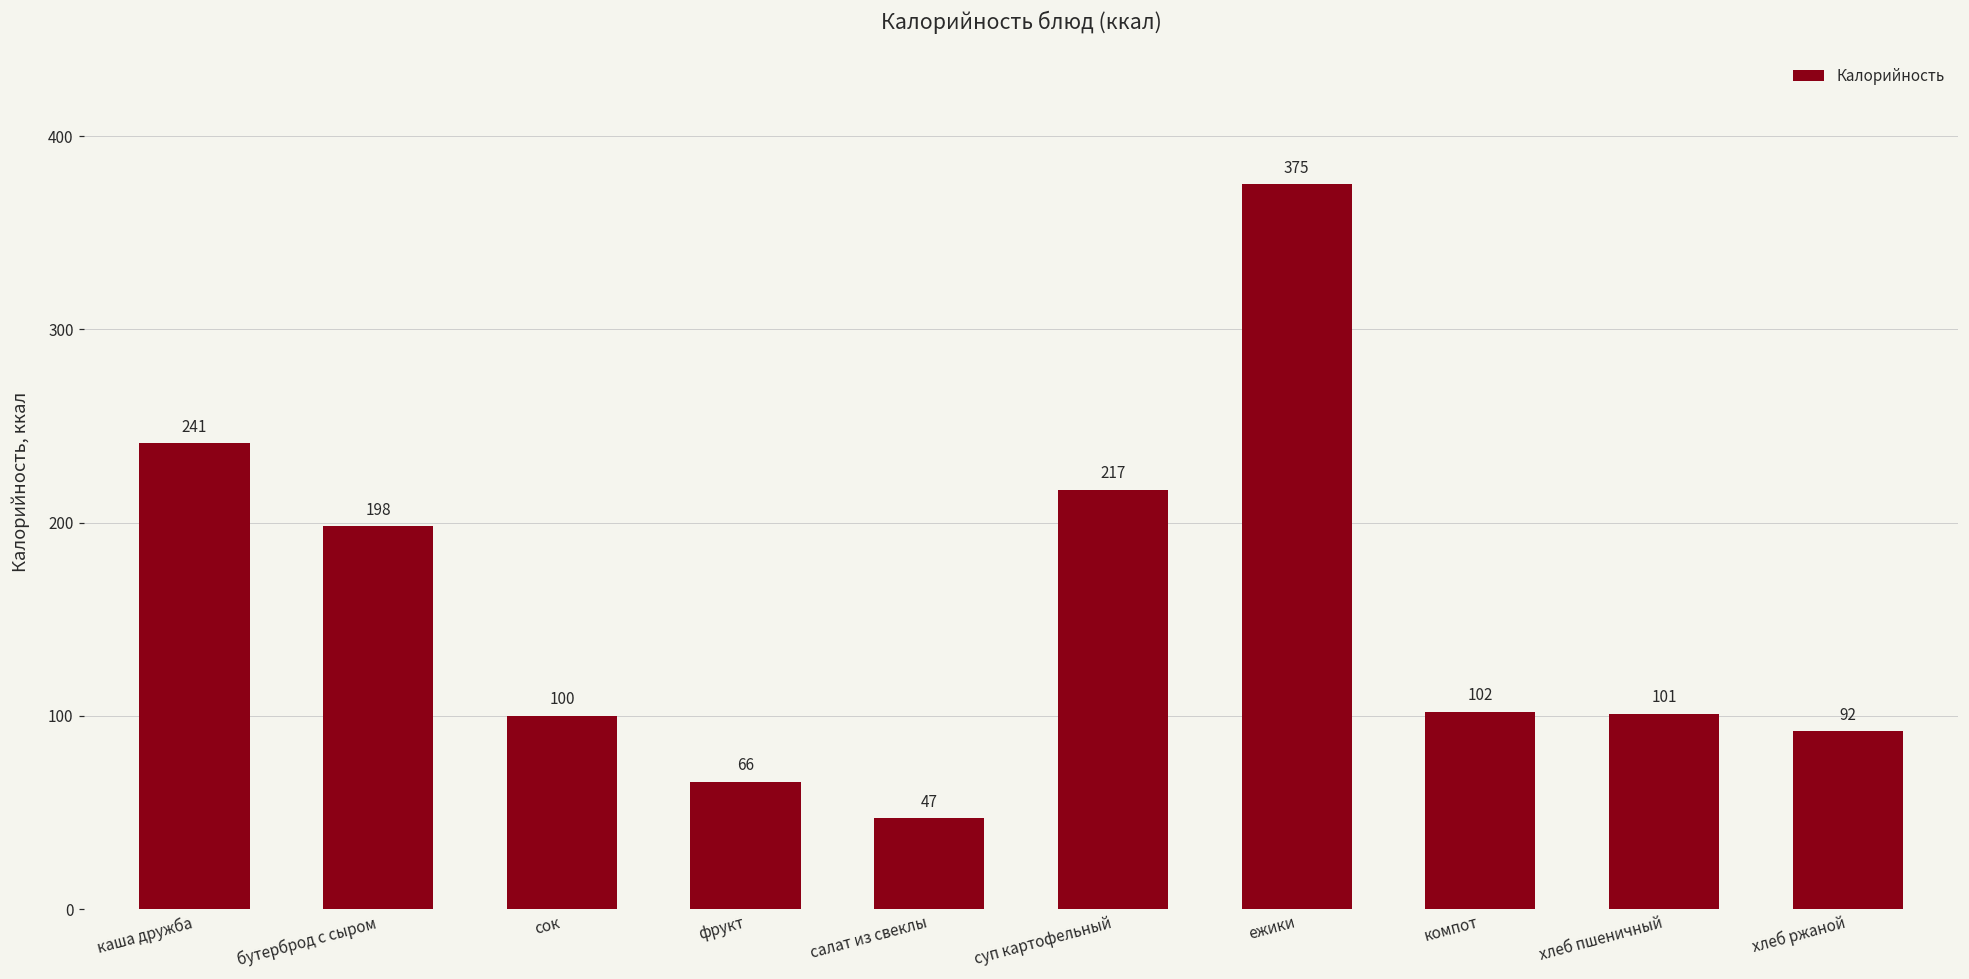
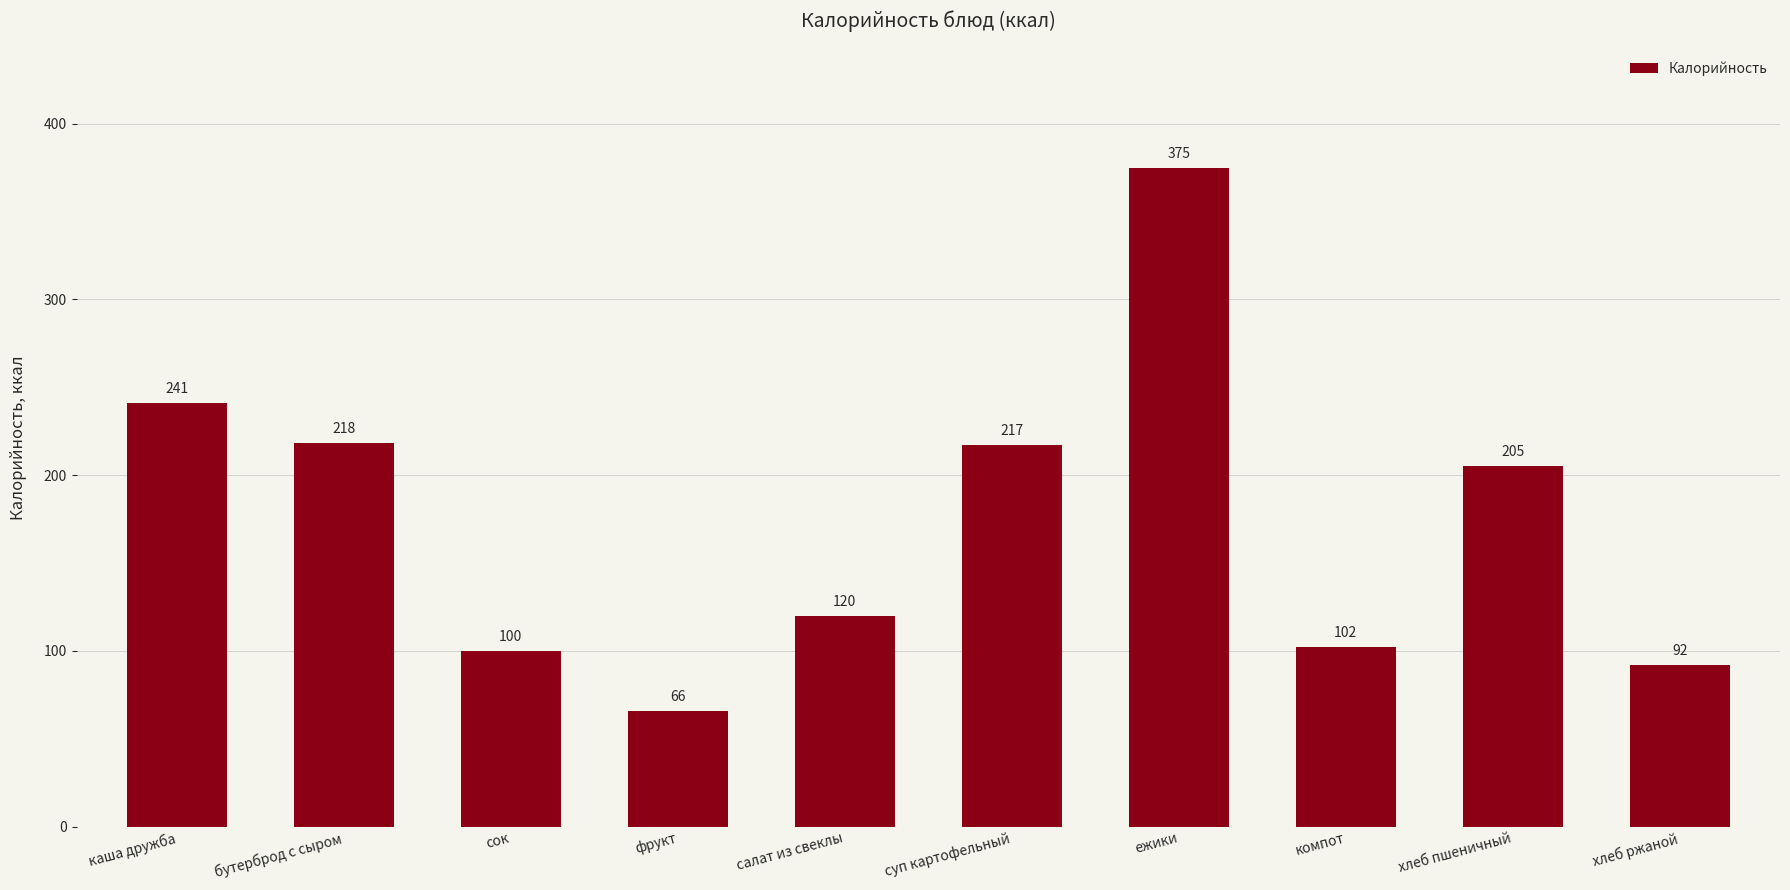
бутерброд с сыром: 198 -> 218
салат из свеклы: 47 -> 120
хлеб пшеничный: 101 -> 205
